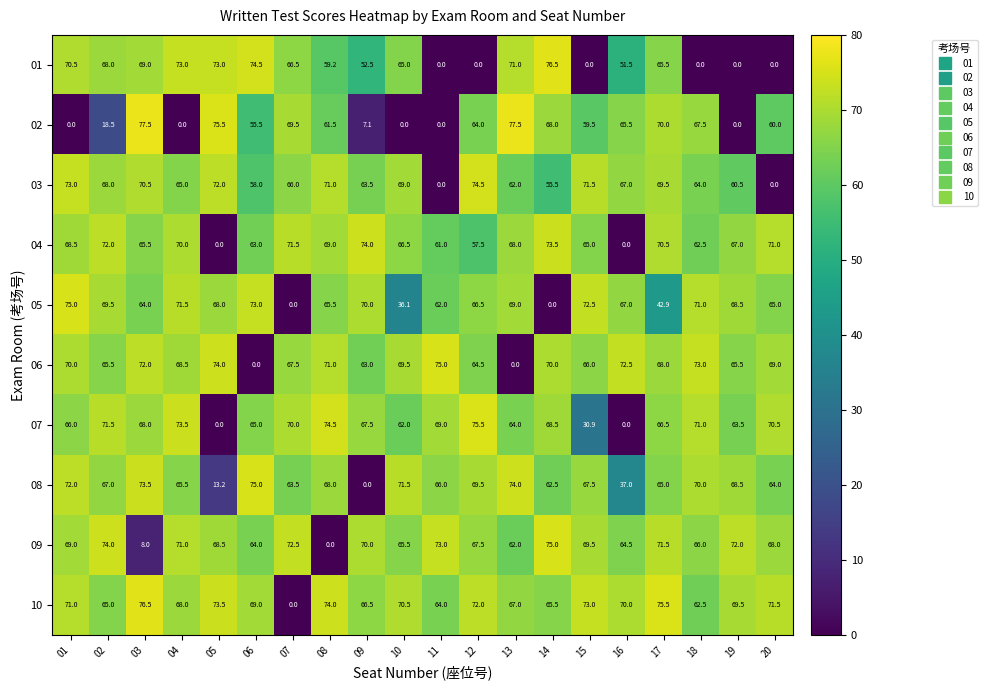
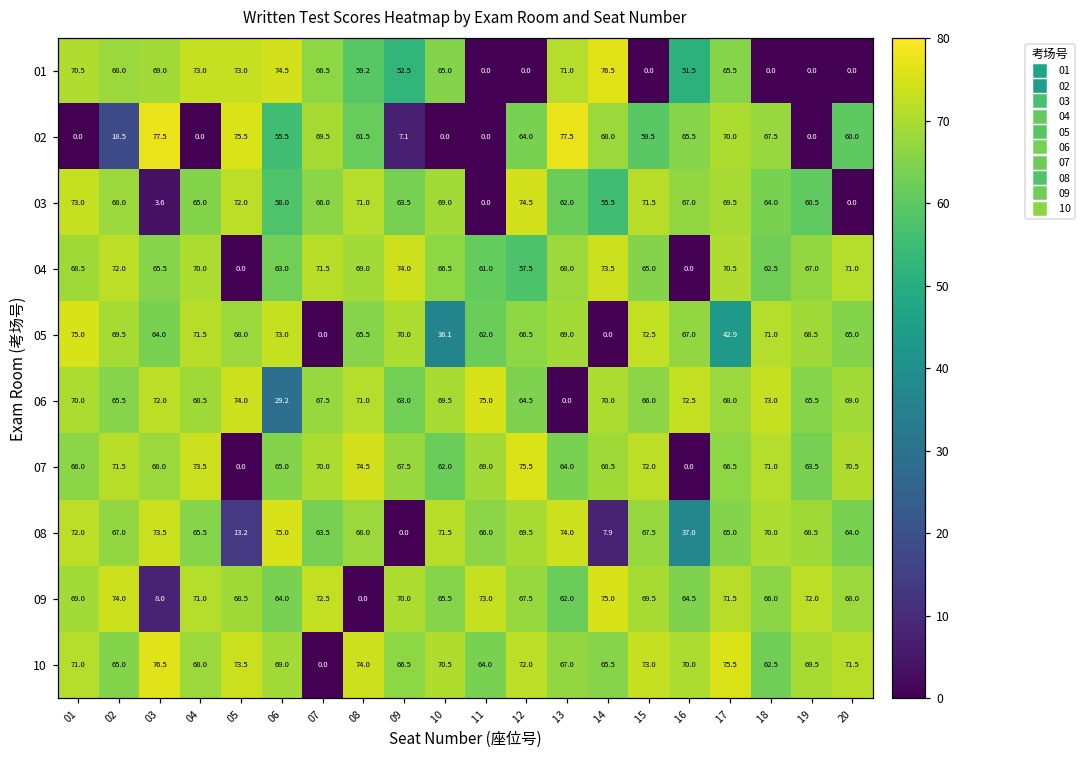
03, 03: 70.5 -> 3.6
06, 06: 0.0 -> 29.2
07, 15: 30.9 -> 72.0
08, 14: 62.5 -> 7.9
